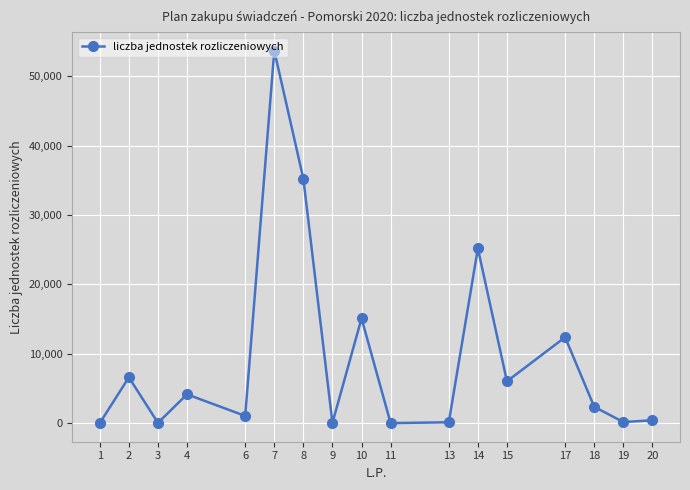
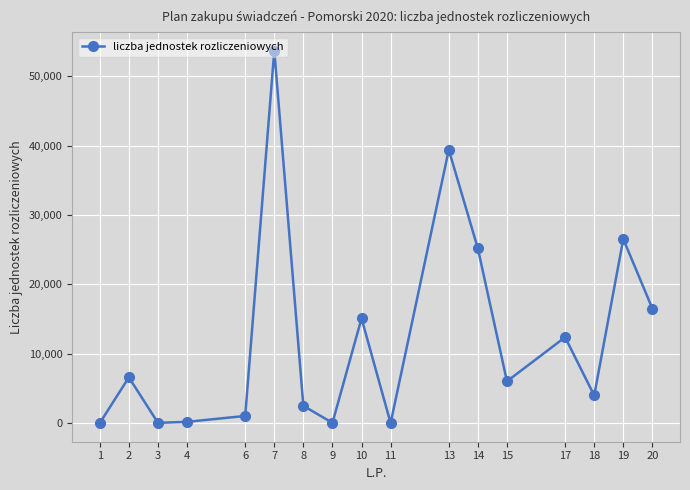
4: 4,000 -> 0
8: 35,000 -> 3,000
13: 0 -> 39,000
18: 2,000 -> 4,000
19: 0 -> 27,000
20: 0 -> 17,000
